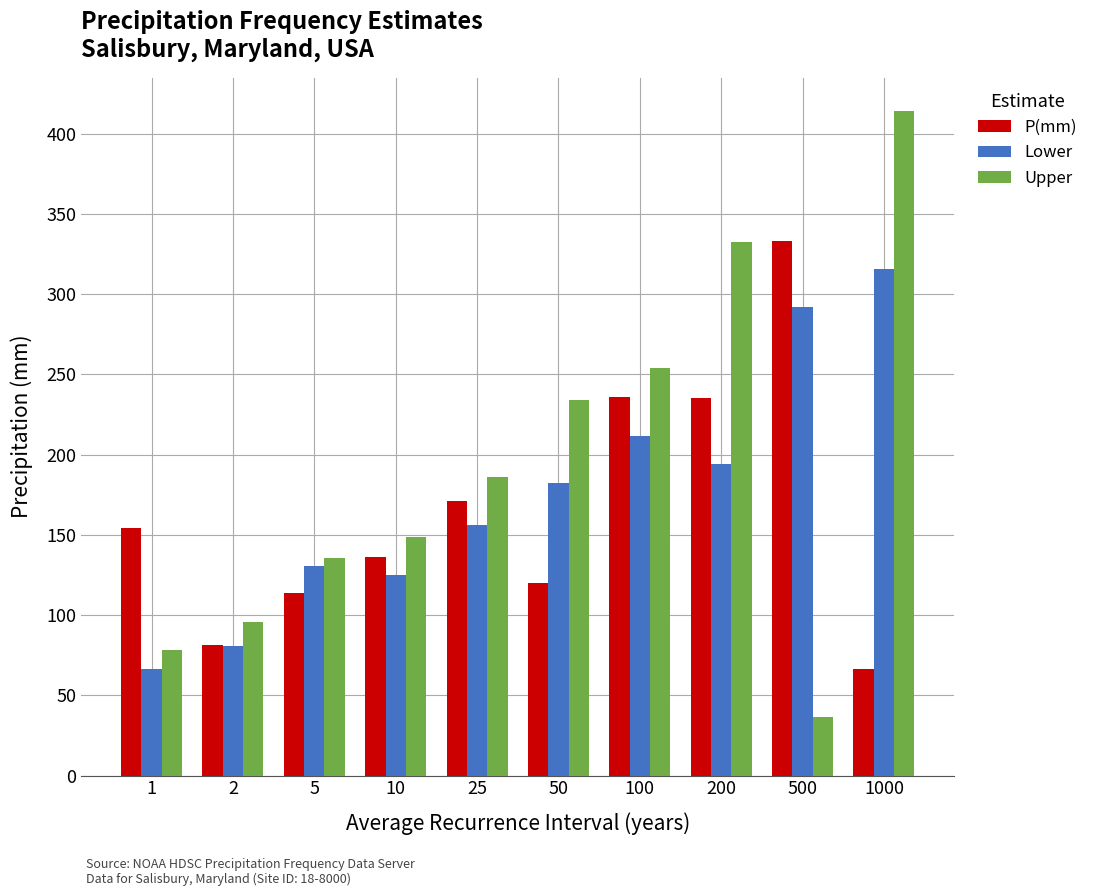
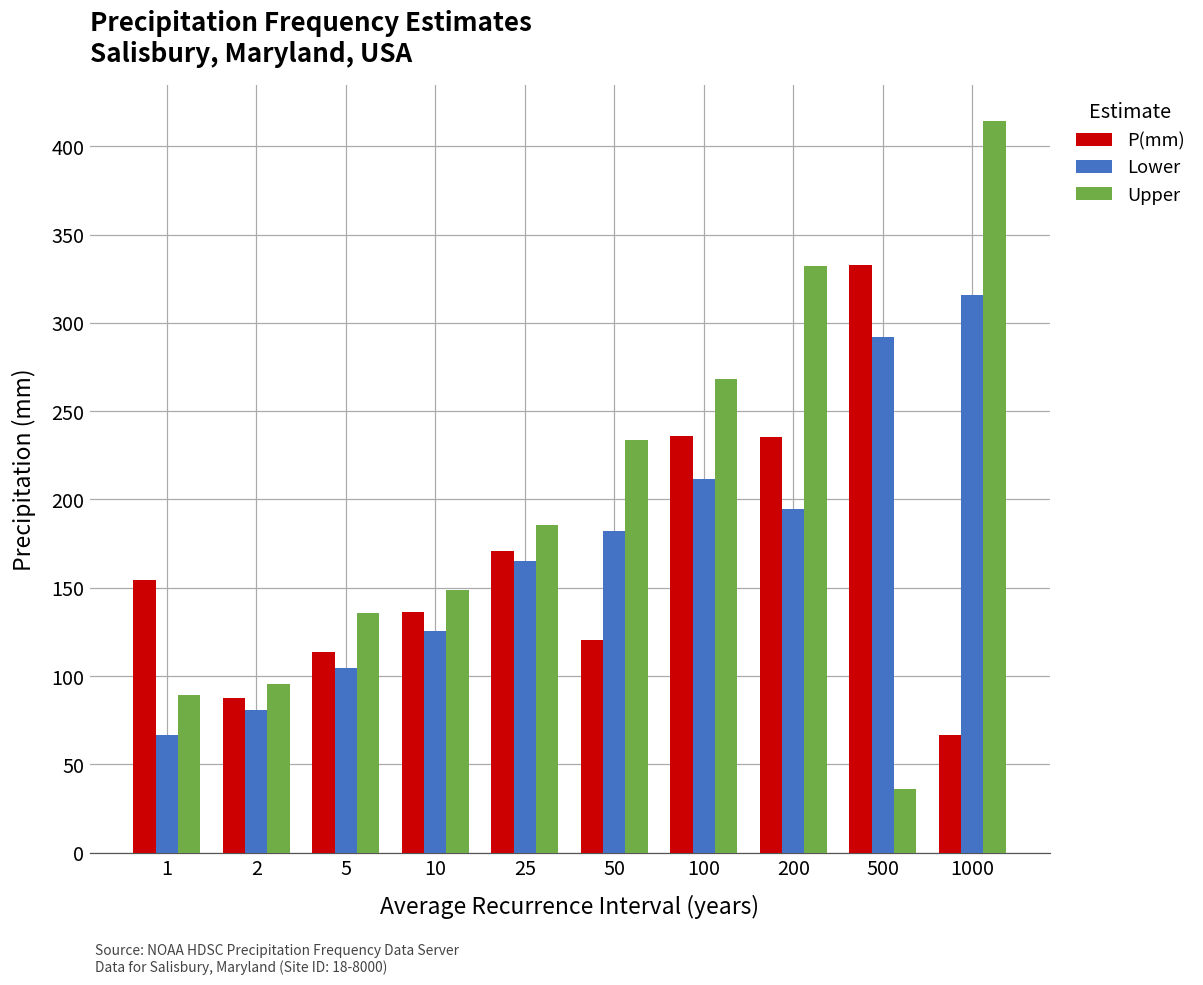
Upper, 1: 79 -> 89
P(mm), 2: 82 -> 87
Lower, 5: 131 -> 105
Lower, 25: 156 -> 165
Upper, 100: 254 -> 268
